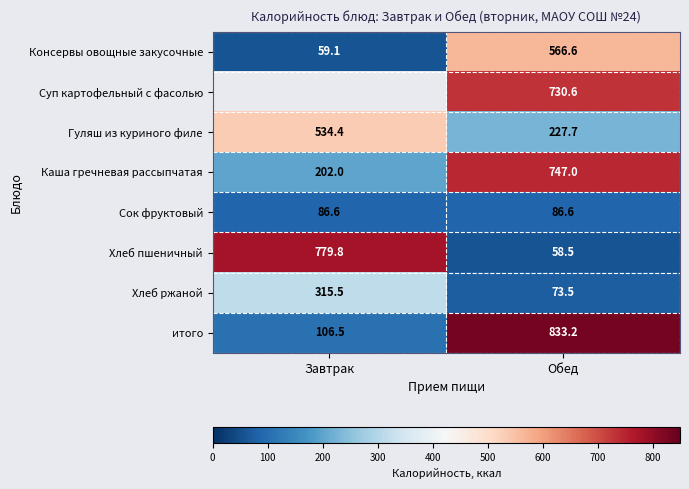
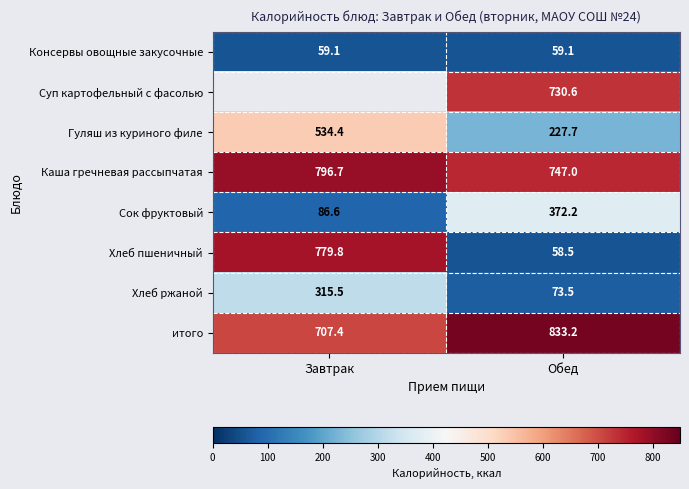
Консервы овощные закусочные, Обед: 566.6 -> 59.1
Каша гречневая рассыпчатая, Завтрак: 202.0 -> 796.7
Сок фруктовый, Обед: 86.6 -> 372.2
итого, Завтрак: 106.5 -> 707.4
